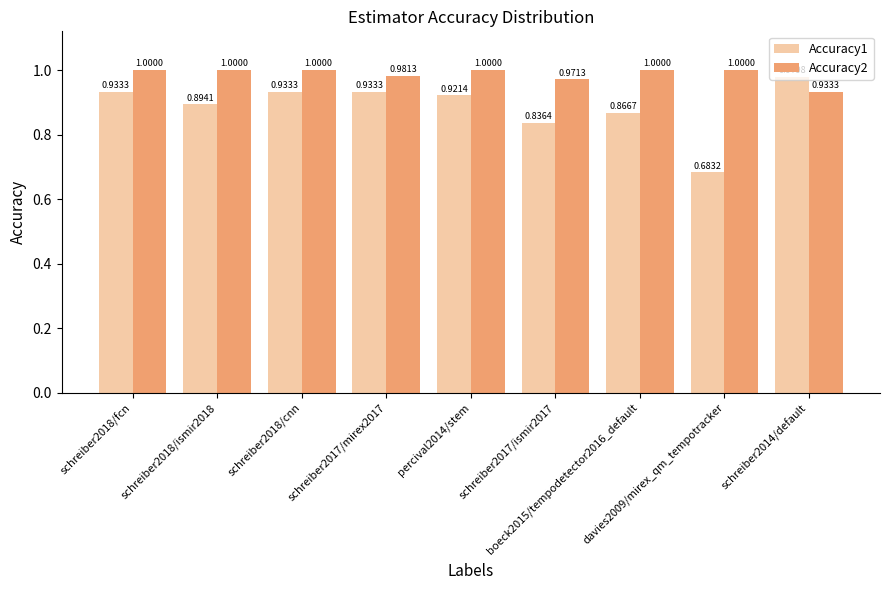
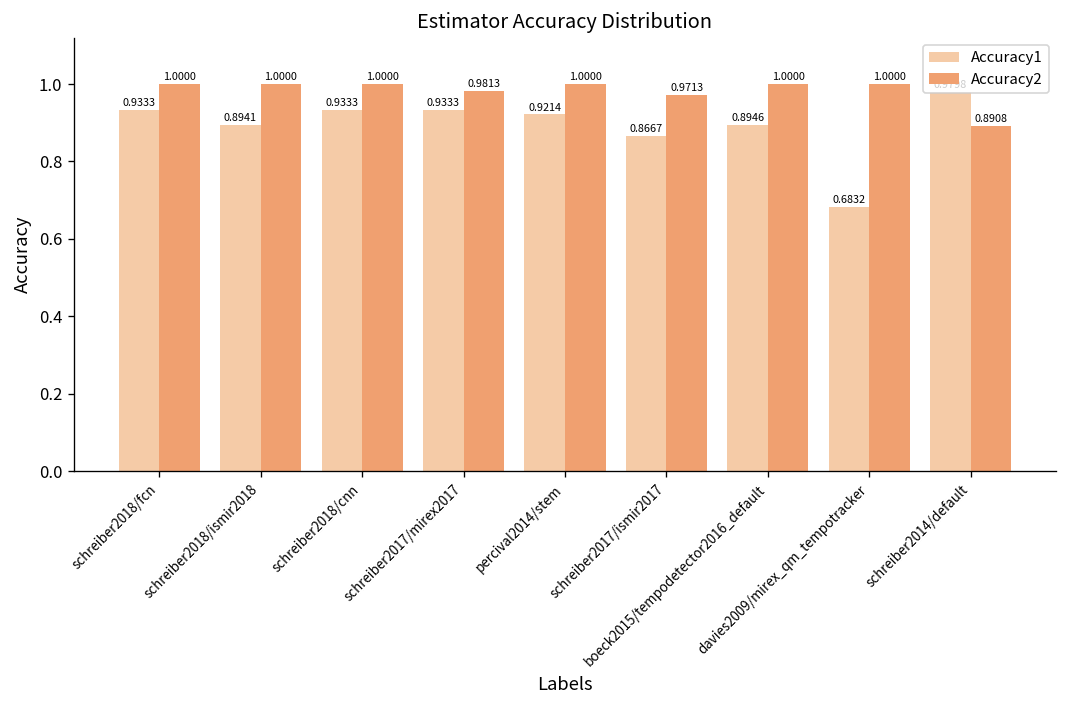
Accuracy1, schreiber2017/ismir2017: 0.8364 -> 0.8667
Accuracy1, boeck2015/tempodetector2016_default: 0.8667 -> 0.8946
Accuracy2, schreiber2014/default: 0.9333 -> 0.8908
